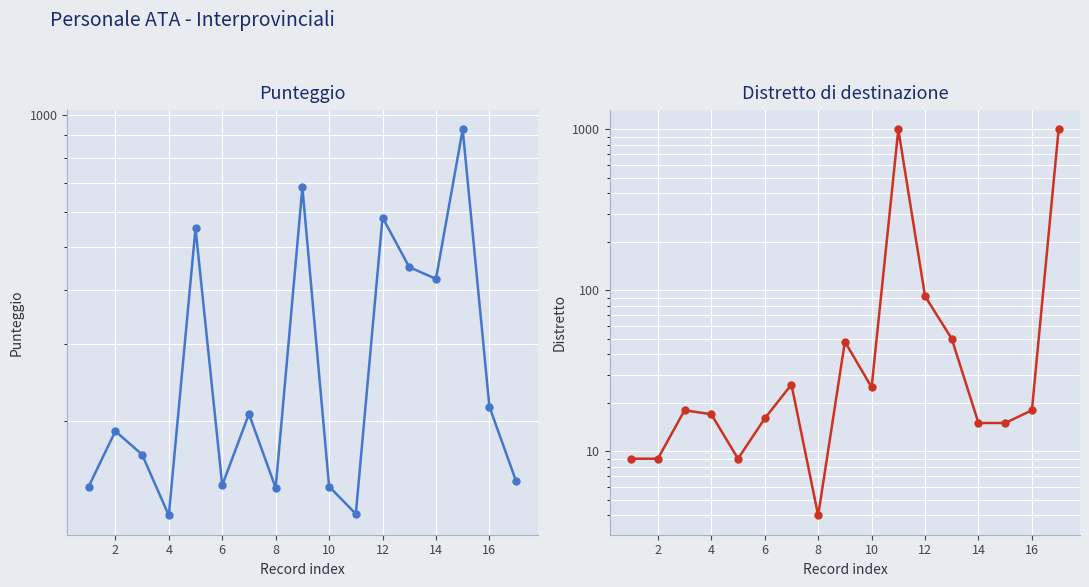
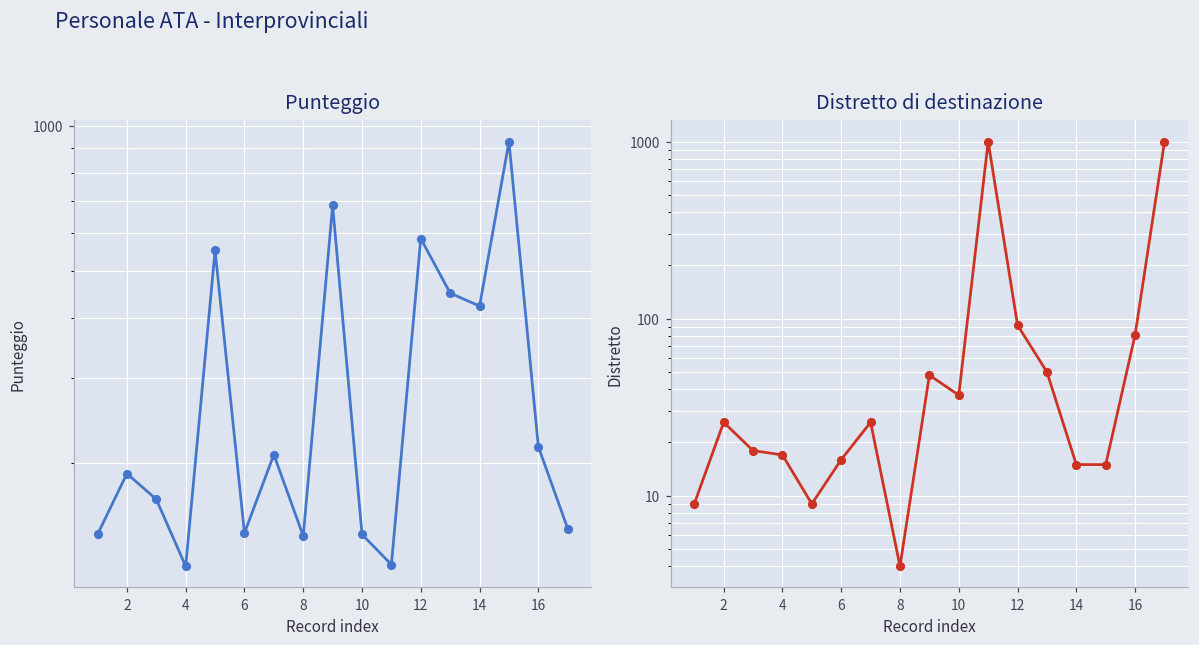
Distretto di destinazione, 2: 9 -> 26
Distretto di destinazione, 10: 25 -> 37
Distretto di destinazione, 16: 18 -> 80
